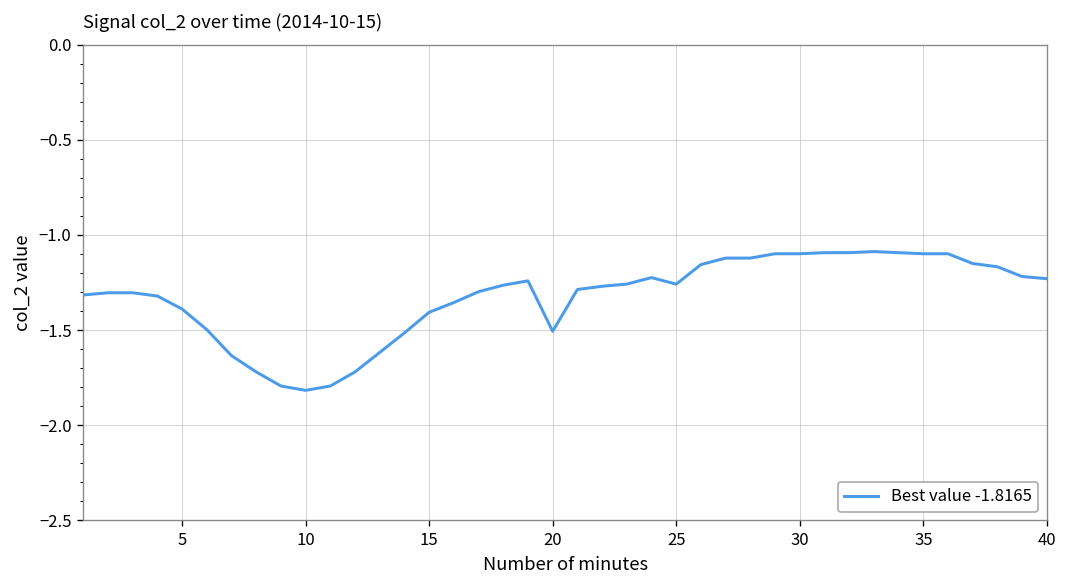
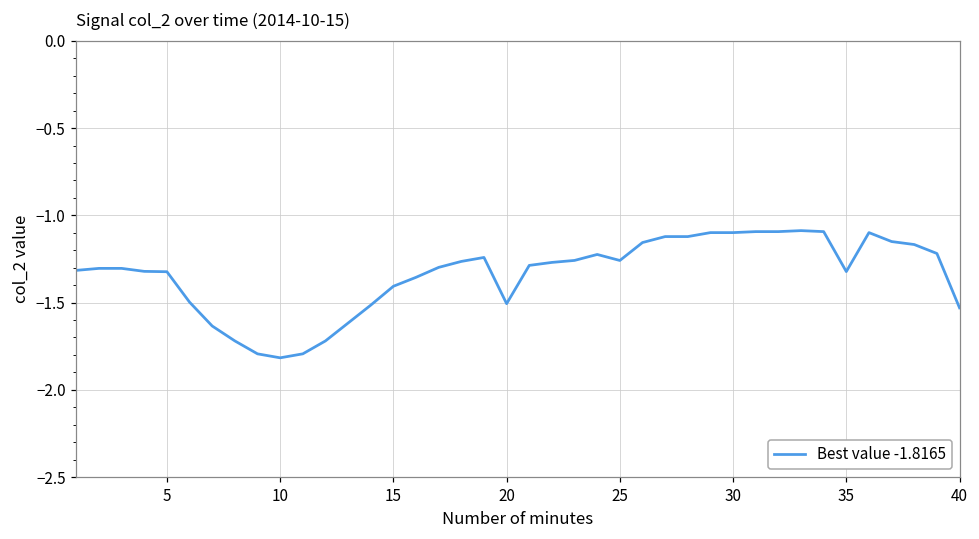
5: -1.39 -> -1.32
35: -1.10 -> -1.32
40: -1.23 -> -1.53
